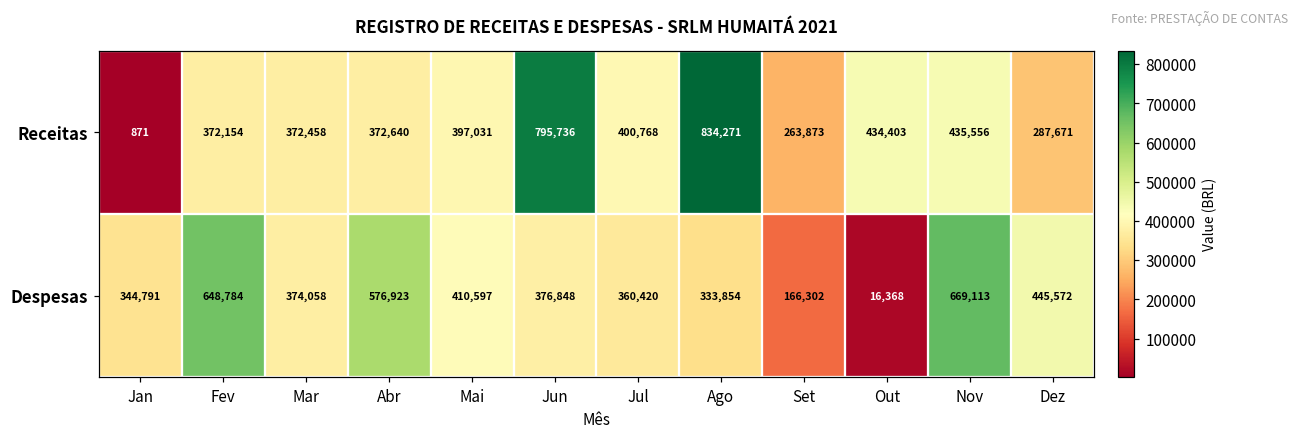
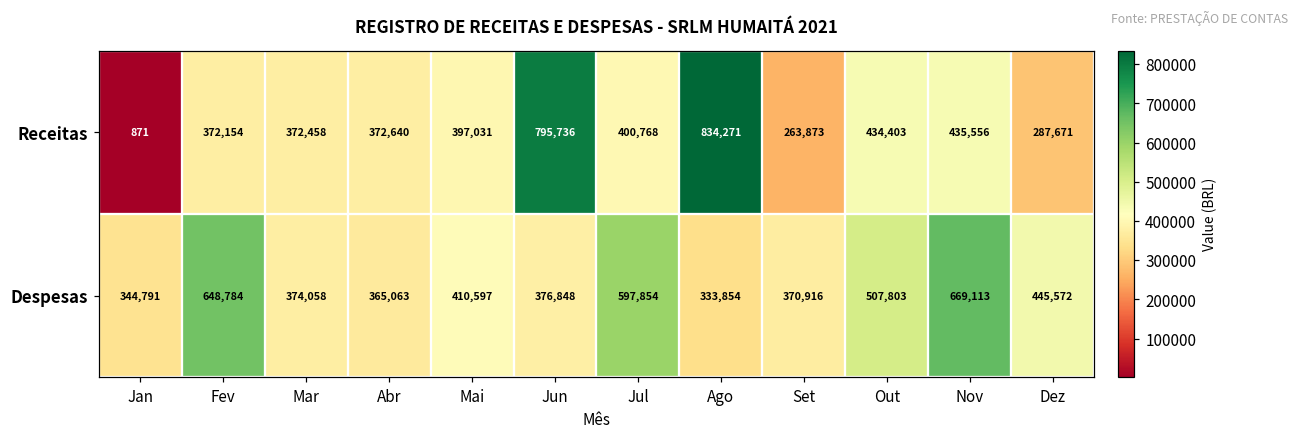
Despesas, Abr: 576,923 -> 365,063
Despesas, Jul: 360,420 -> 597,854
Despesas, Set: 166,302 -> 370,916
Despesas, Out: 16,368 -> 507,803
